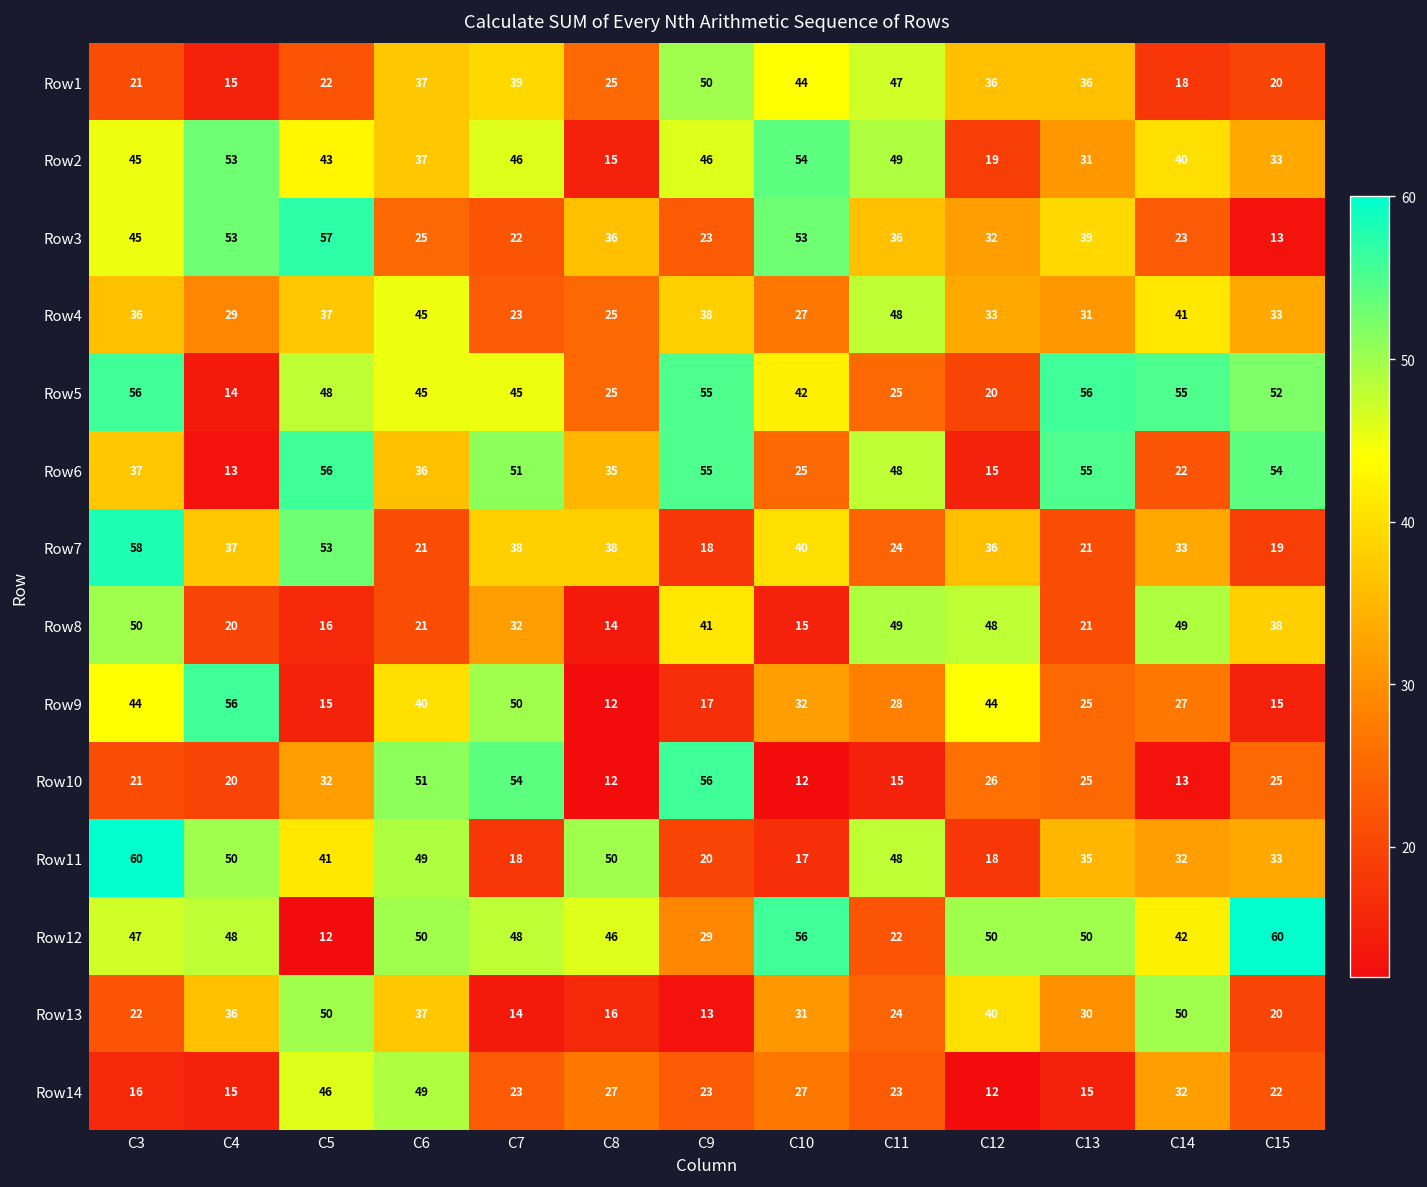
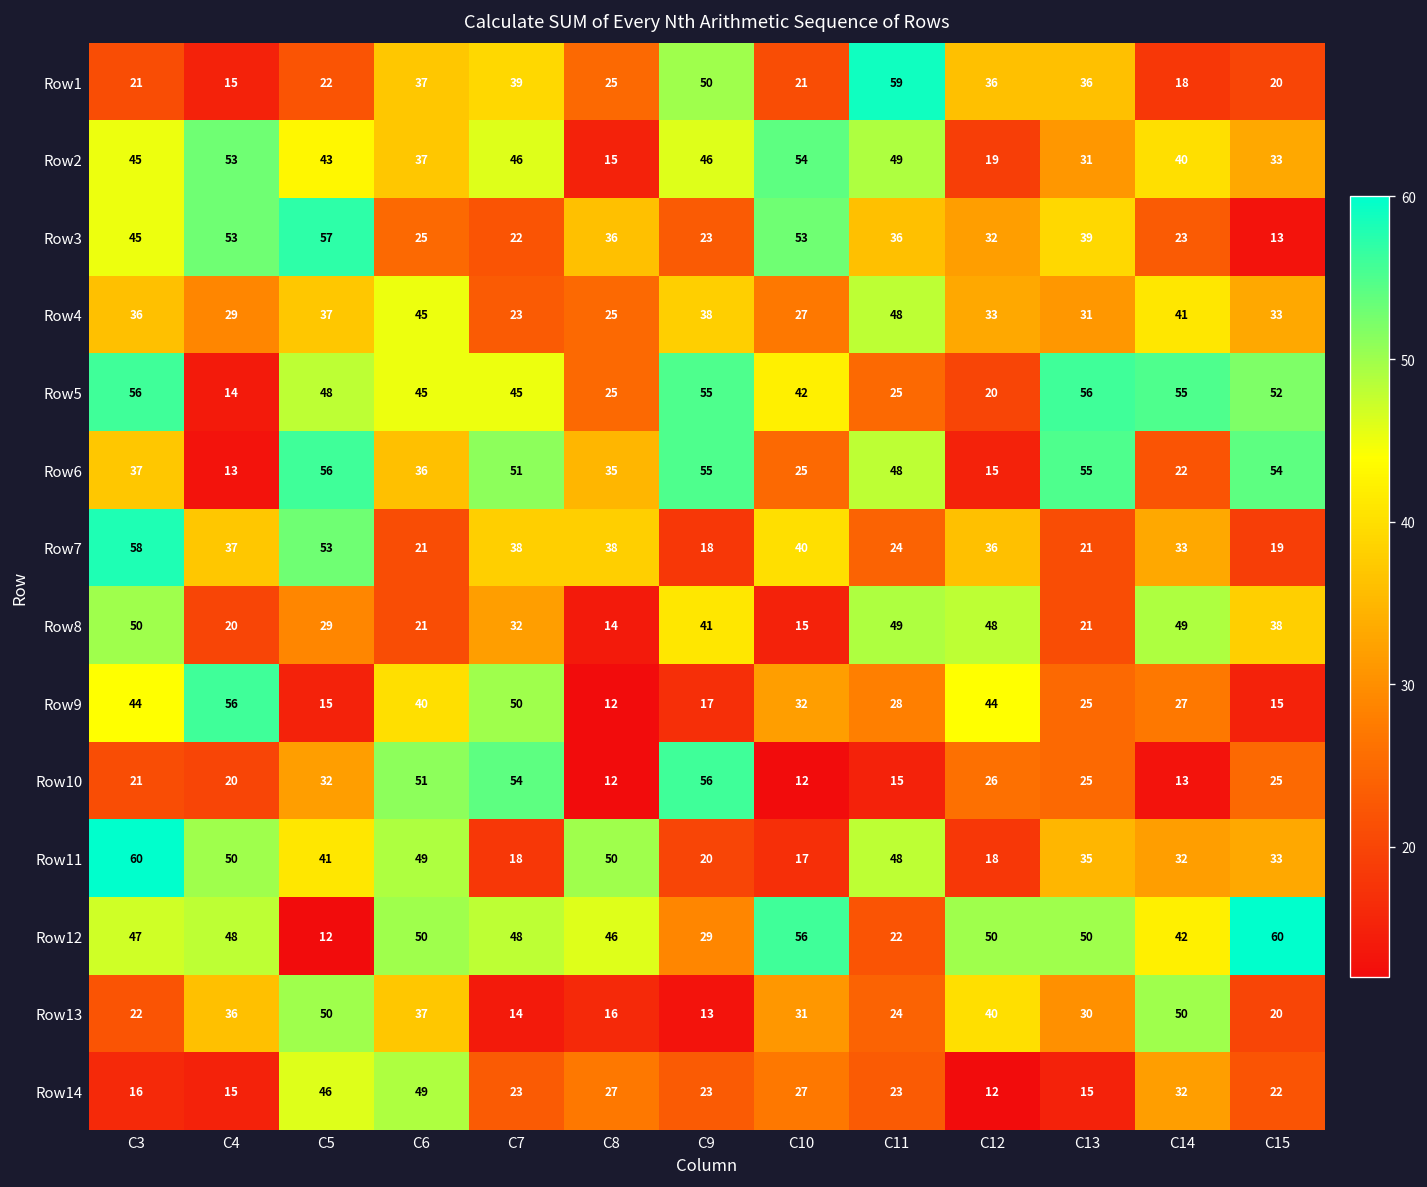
Row1, C10: 44 -> 21
Row1, C11: 47 -> 59
Row8, C5: 16 -> 29
